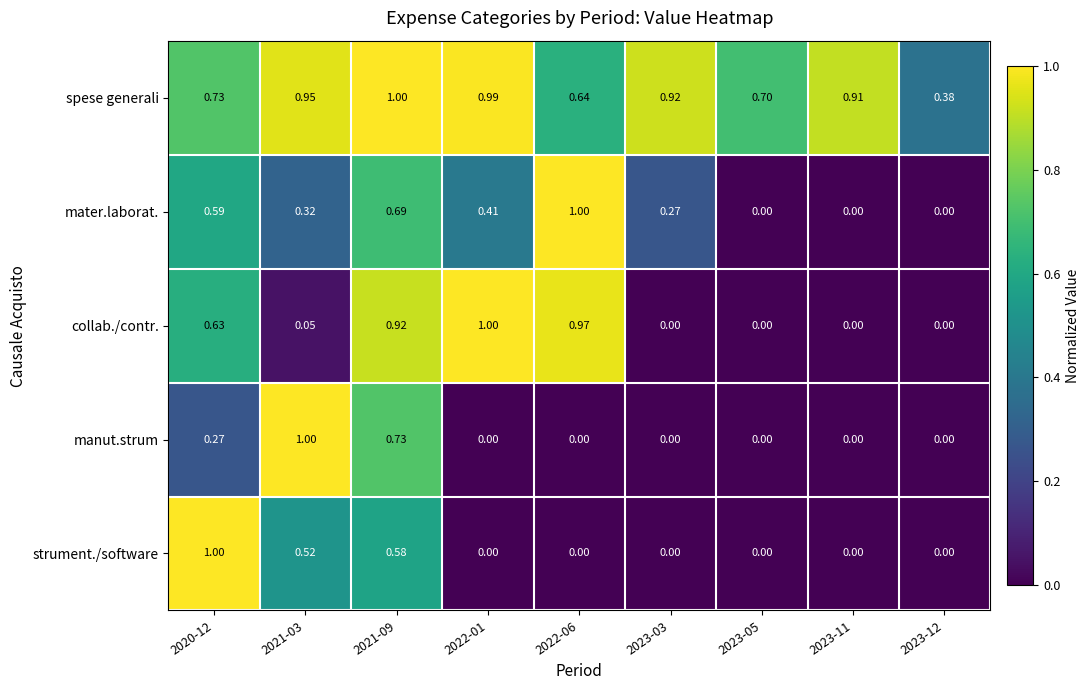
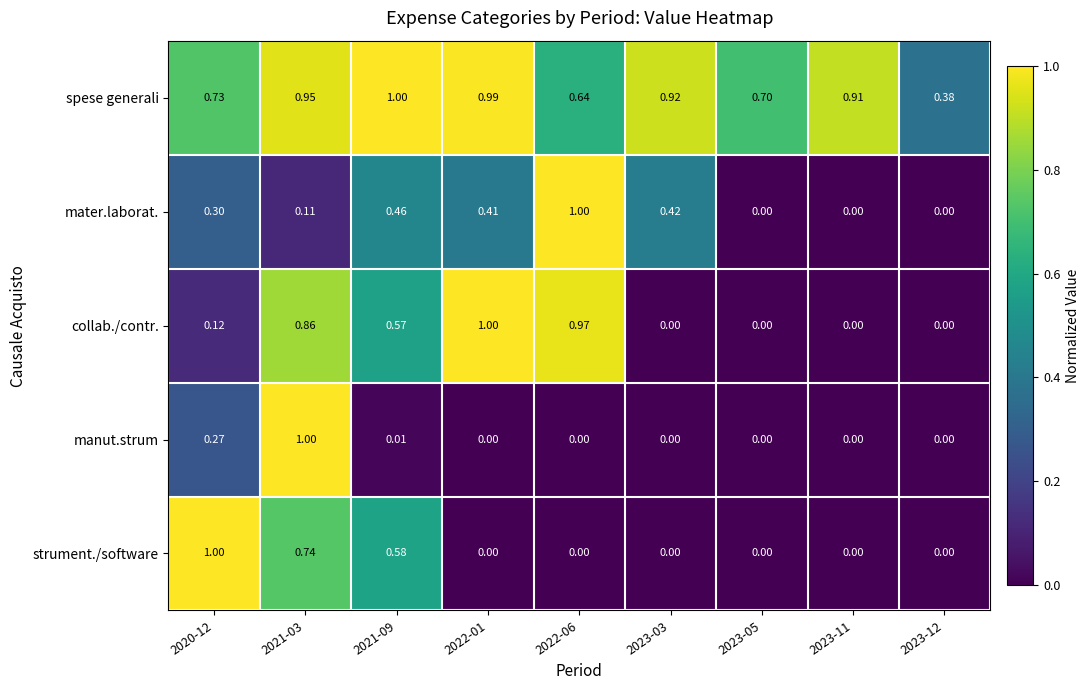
mater.laborat., 2020-12: 0.59 -> 0.30
mater.laborat., 2021-03: 0.32 -> 0.11
mater.laborat., 2021-09: 0.69 -> 0.46
mater.laborat., 2023-03: 0.27 -> 0.42
collab./contr., 2020-12: 0.63 -> 0.12
collab./contr., 2021-03: 0.05 -> 0.86
collab./contr., 2021-09: 0.92 -> 0.57
manut.strum, 2021-09: 0.73 -> 0.01
strument./software, 2021-03: 0.52 -> 0.74
